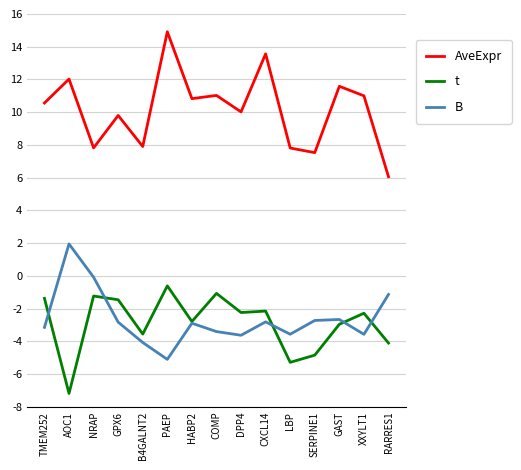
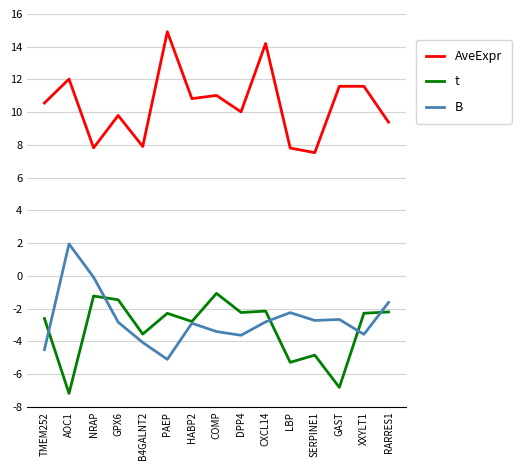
t, TMEM252: -1.4 -> -2.6
B, TMEM252: -3.1 -> -4.5
t, PAEP: -0.6 -> -2.3
AveExpr, CXCL14: 13.6 -> 14.2
B, LBP: -3.6 -> -2.2
t, GAST: -3.0 -> -6.8
AveExpr, XXYLT1: 11.0 -> 11.6
AveExpr, RARRES1: 6.1 -> 9.4
t, RARRES1: -4.1 -> -2.2
B, RARRES1: -1.1 -> -1.6
